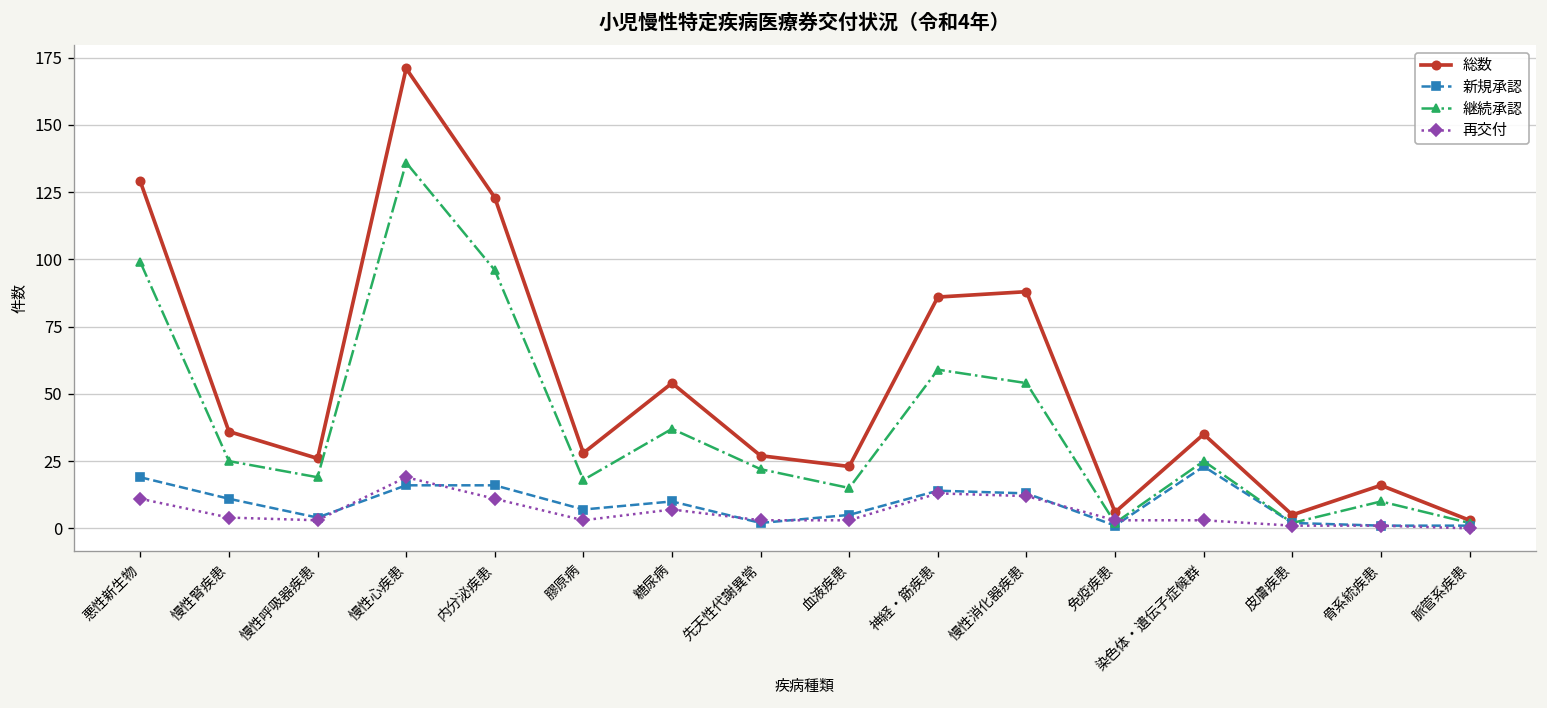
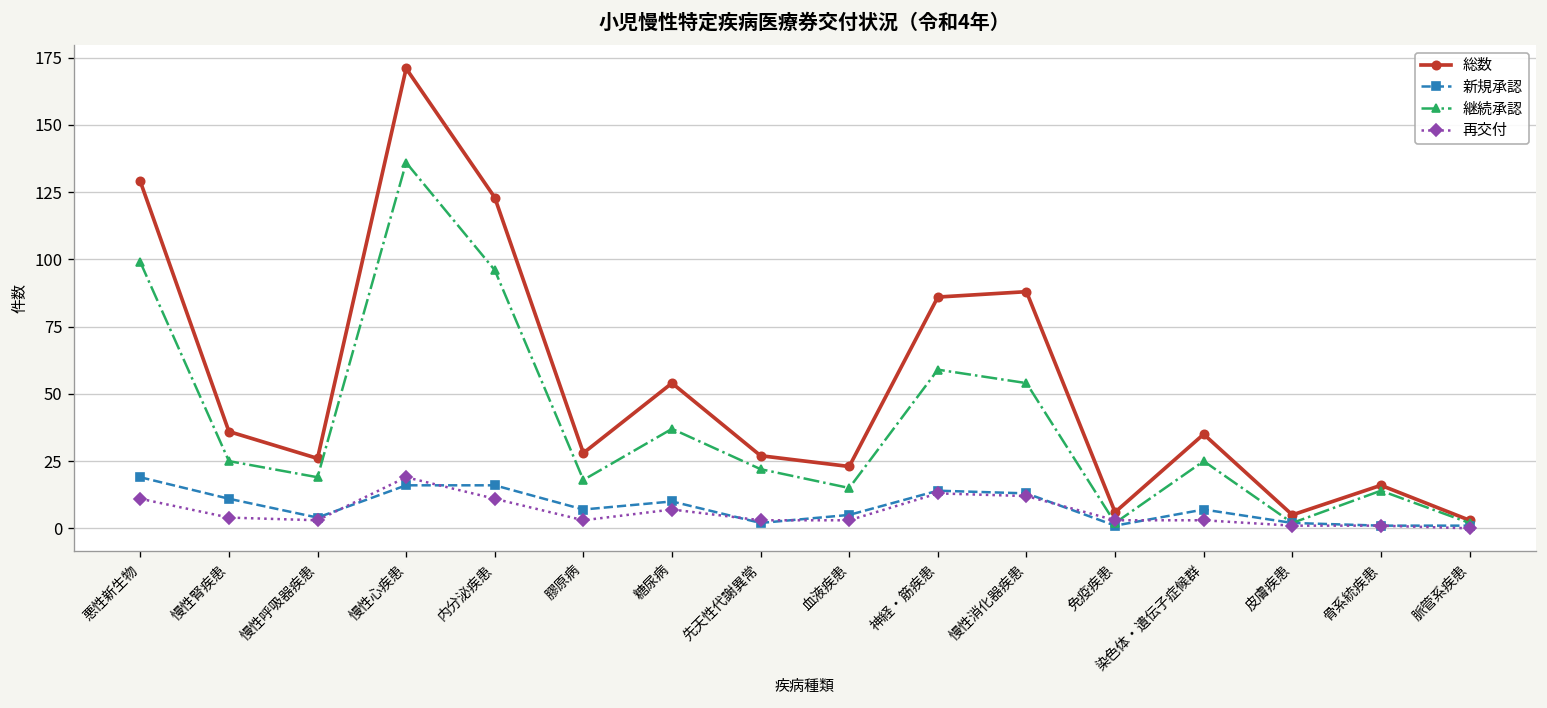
新規承認, 染色体・遺伝子症候群: 23 -> 7
継続承認, 骨系統疾患: 10 -> 14
